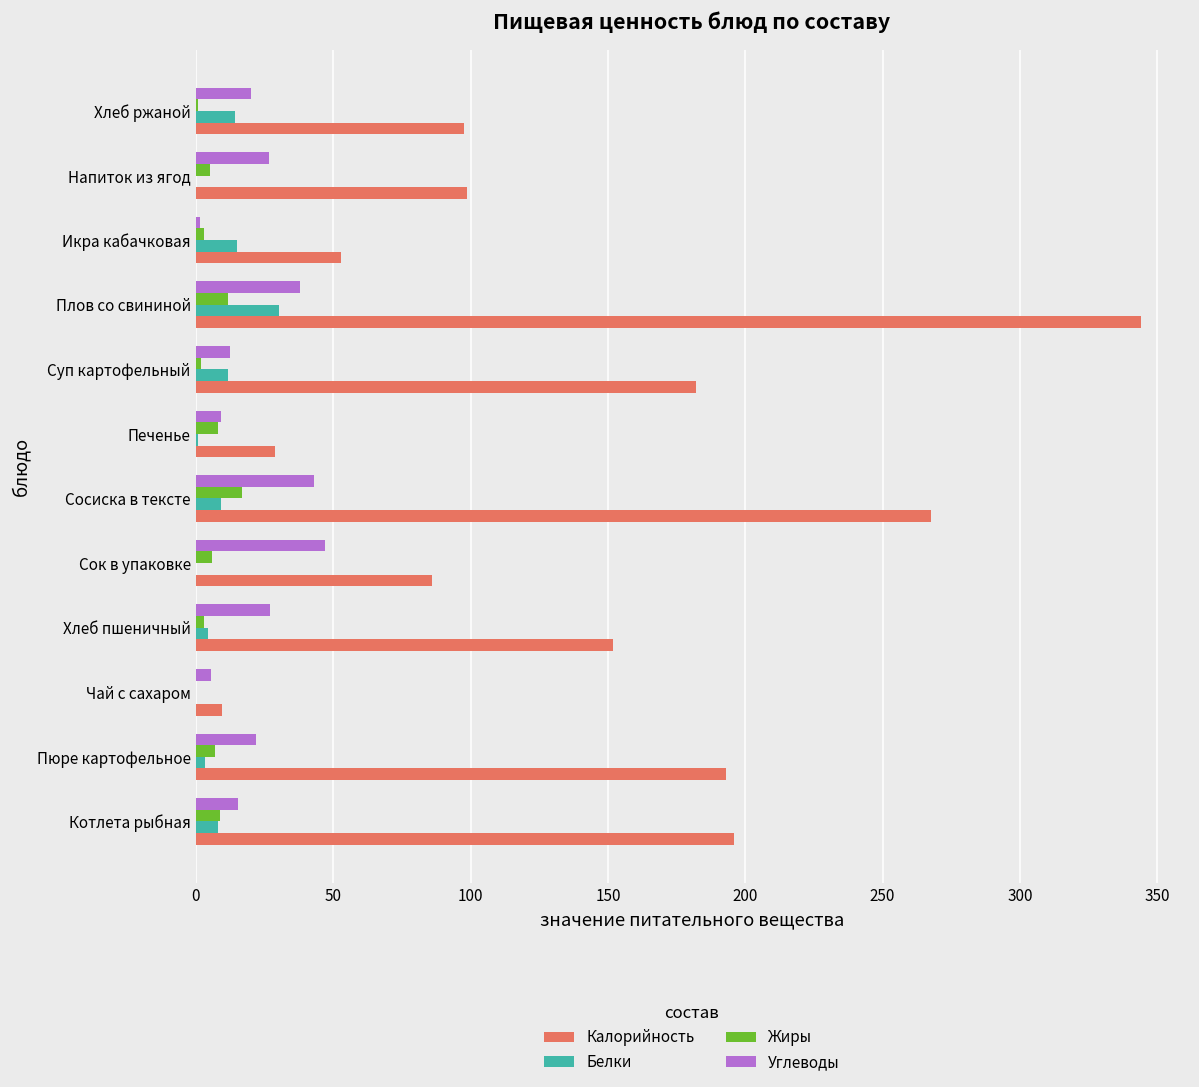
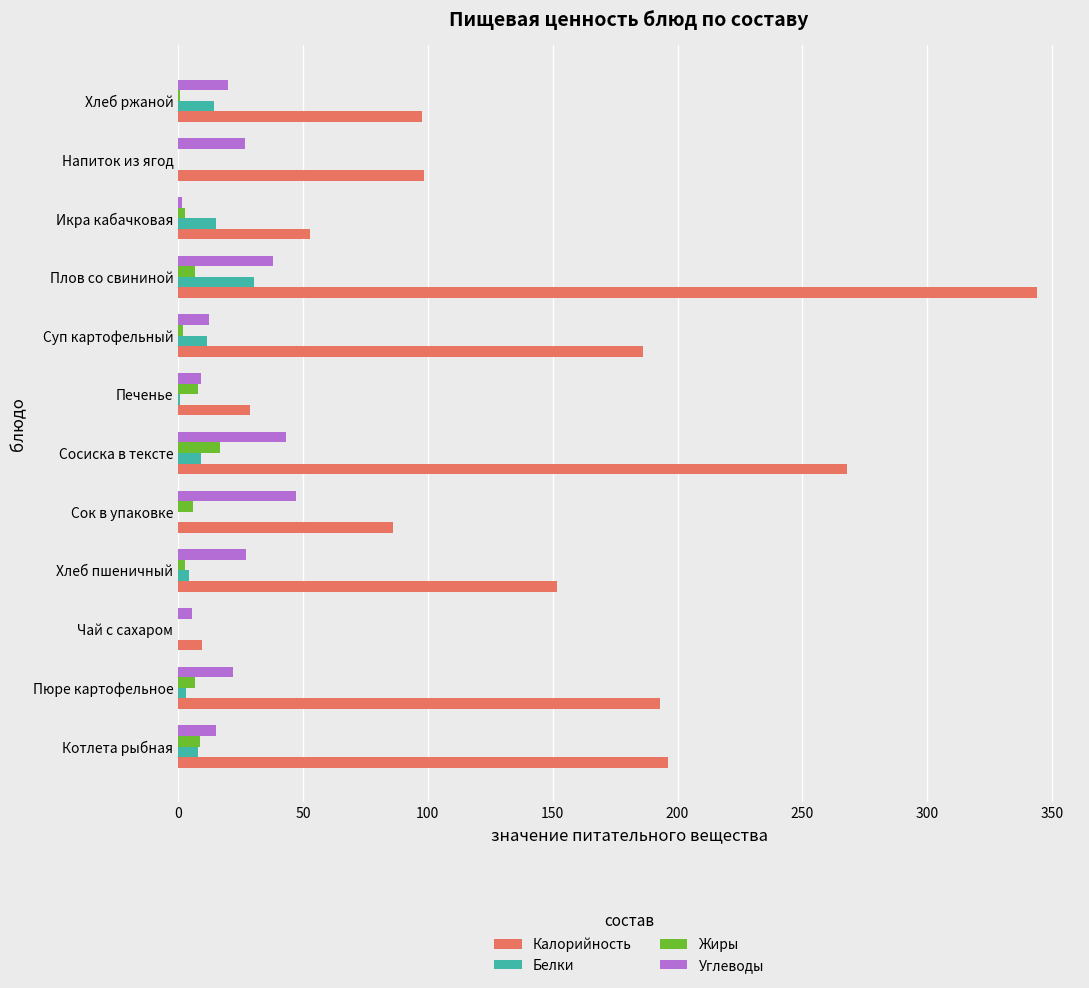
Жиры, Напиток из ягод: 5 -> 0
Жиры, Плов со свининой: 12 -> 7
Калорийность, Суп картофельный: 182 -> 186
